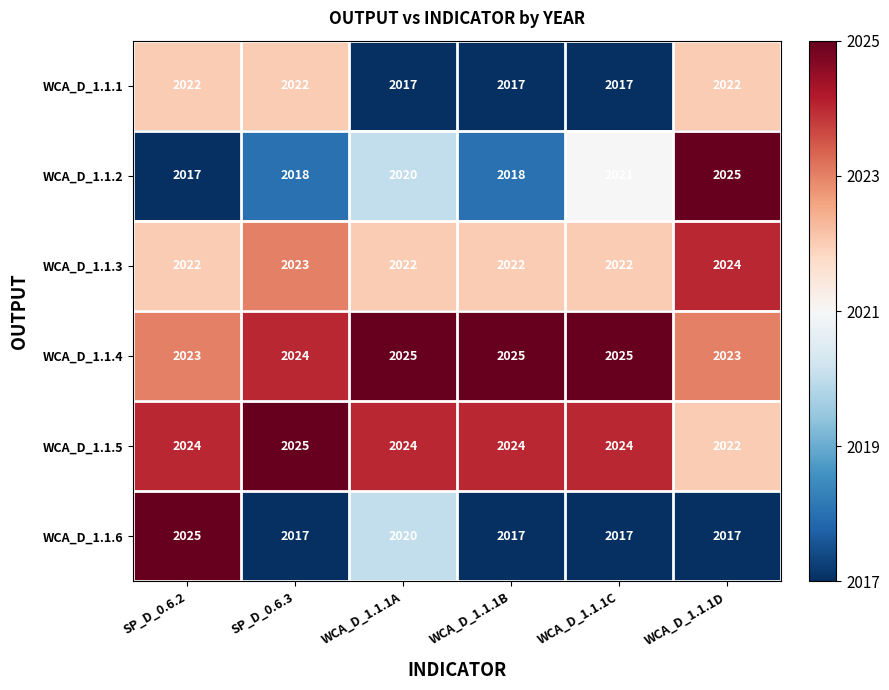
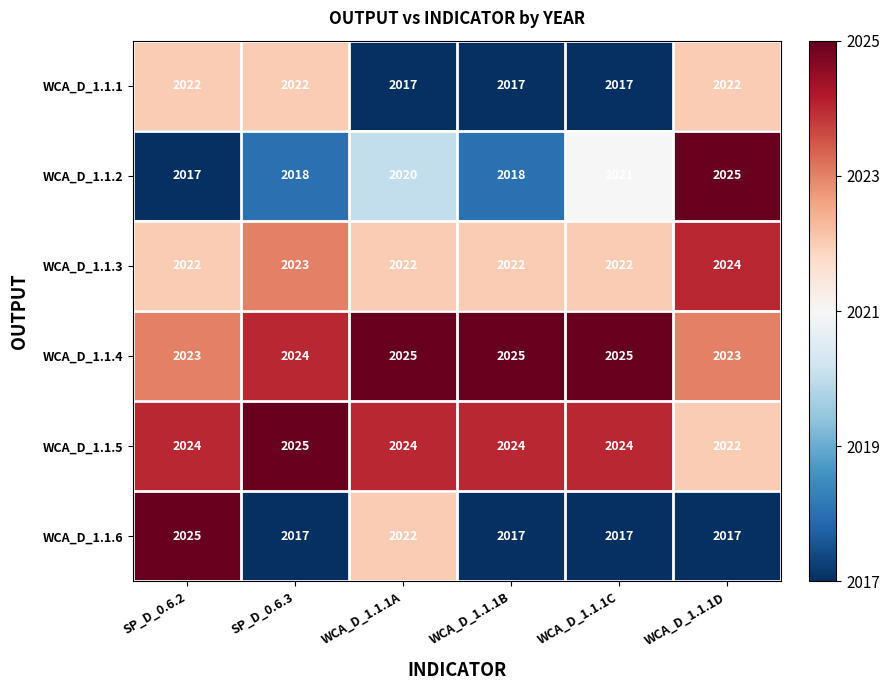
WCA_D_1.1.6, WCA_D_1.1.1A: 2020 -> 2022
